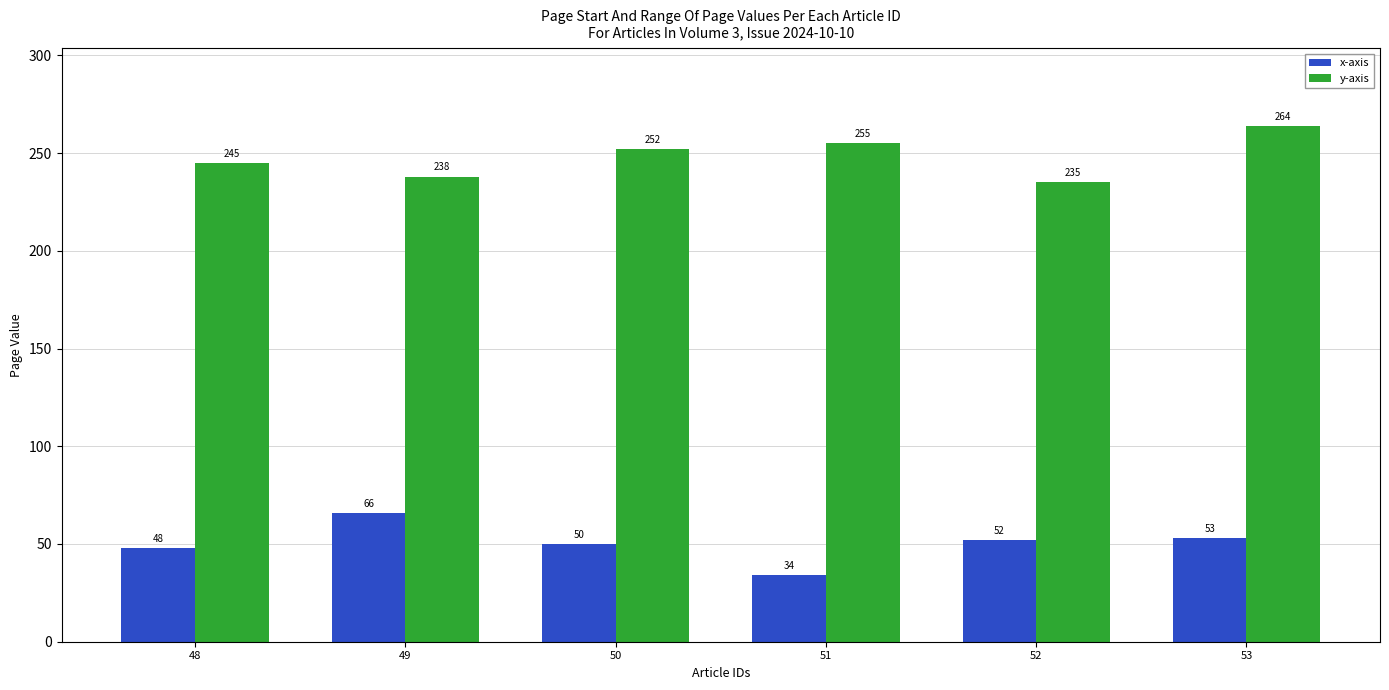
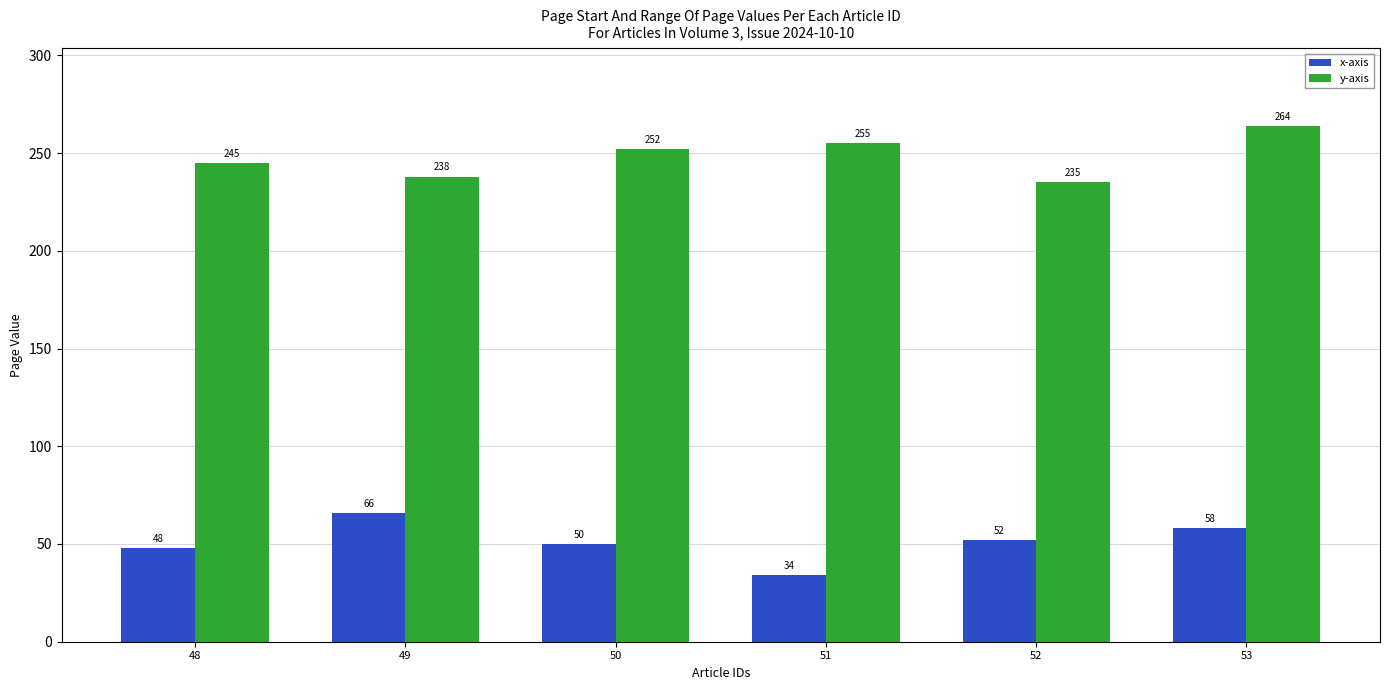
x-axis, 53: 53 -> 58
